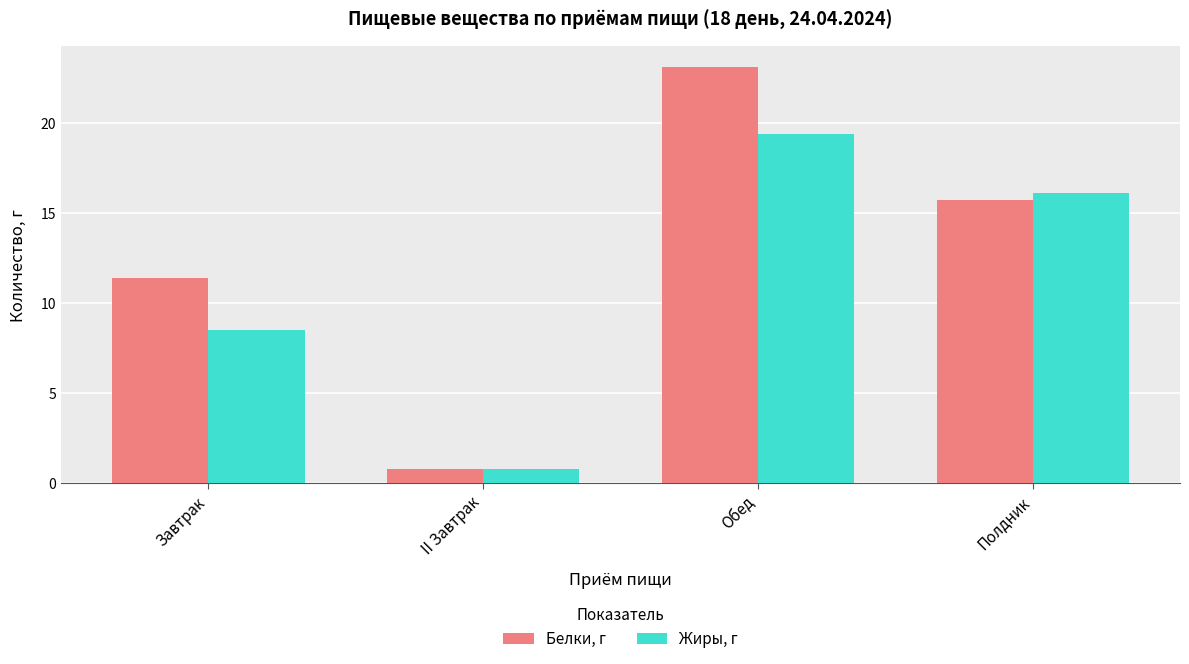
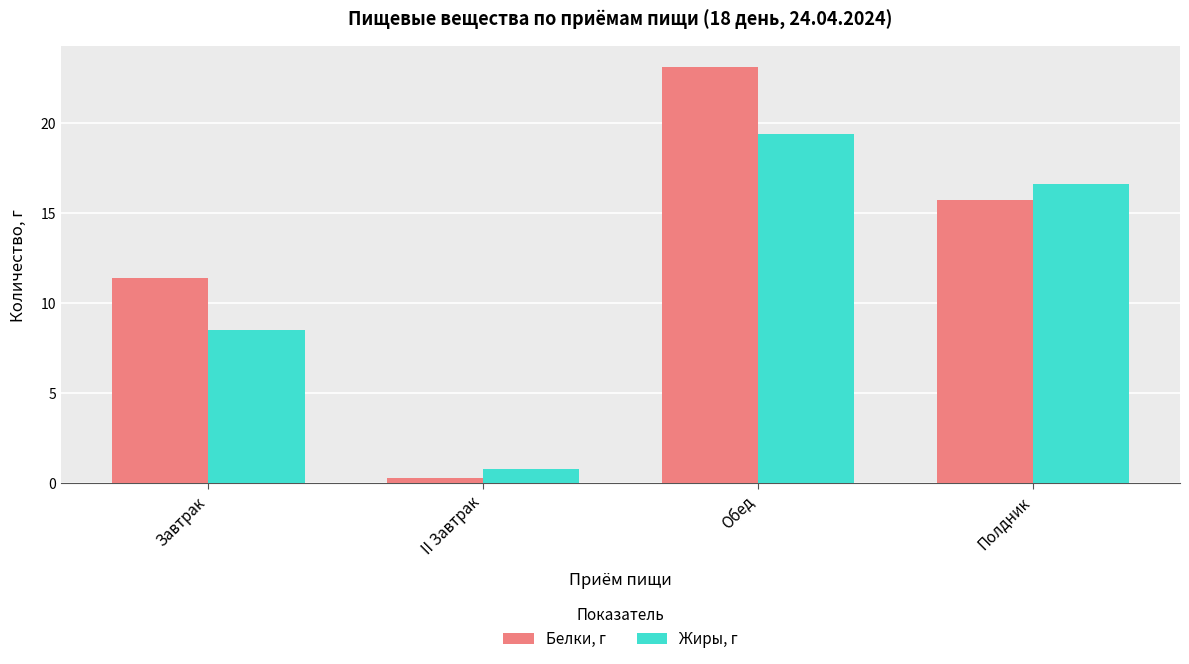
Белки, г, II Завтрак: 0.8 -> 0.3
Жиры, г, Полдник: 16.1 -> 16.6
